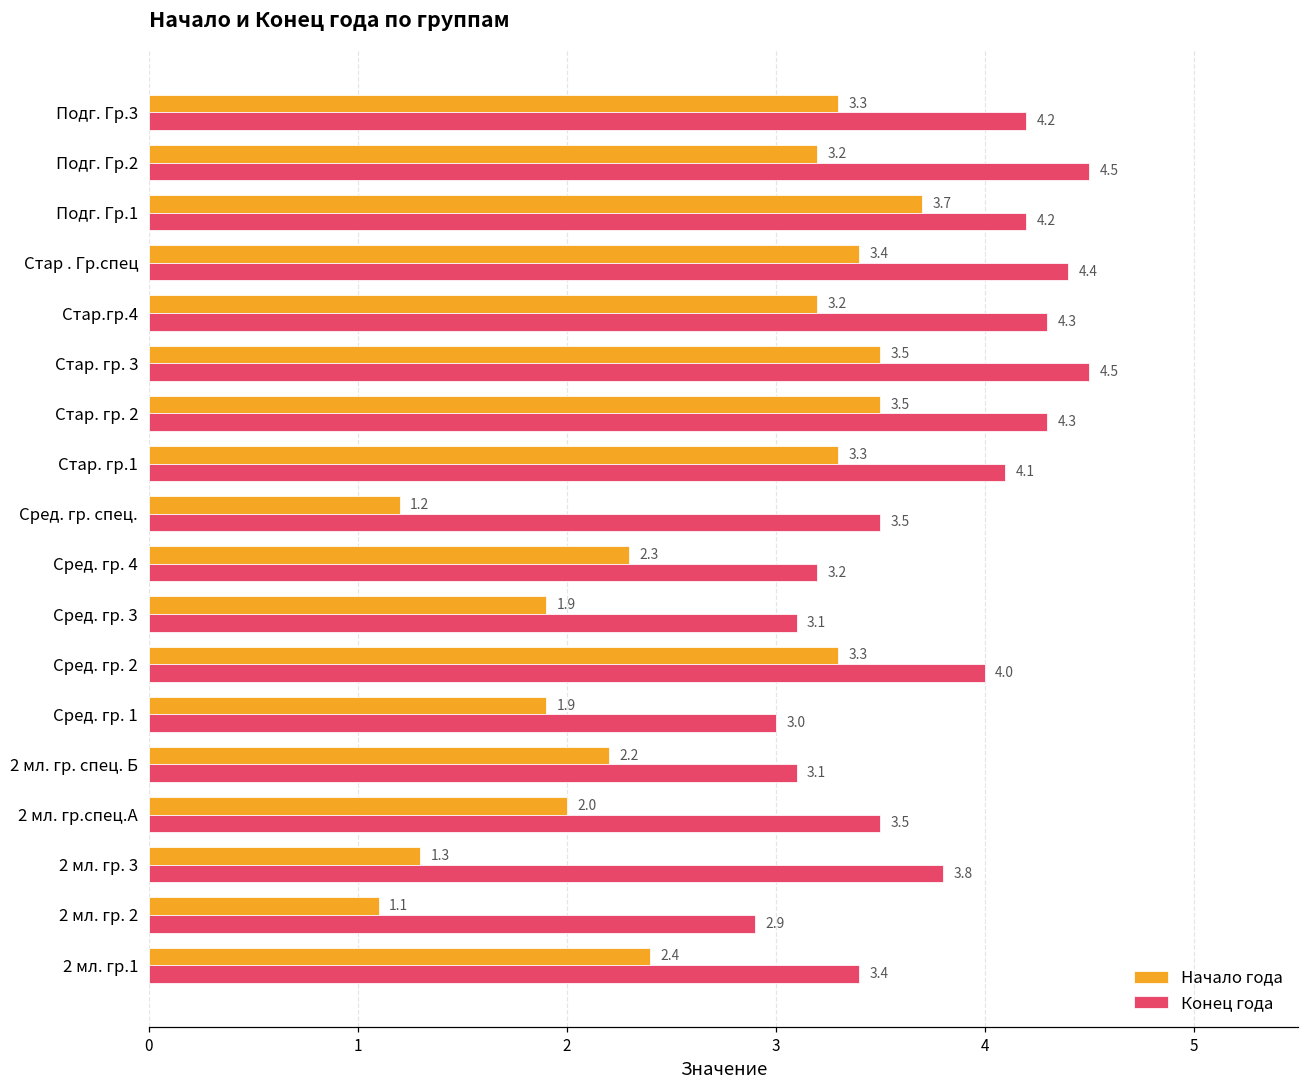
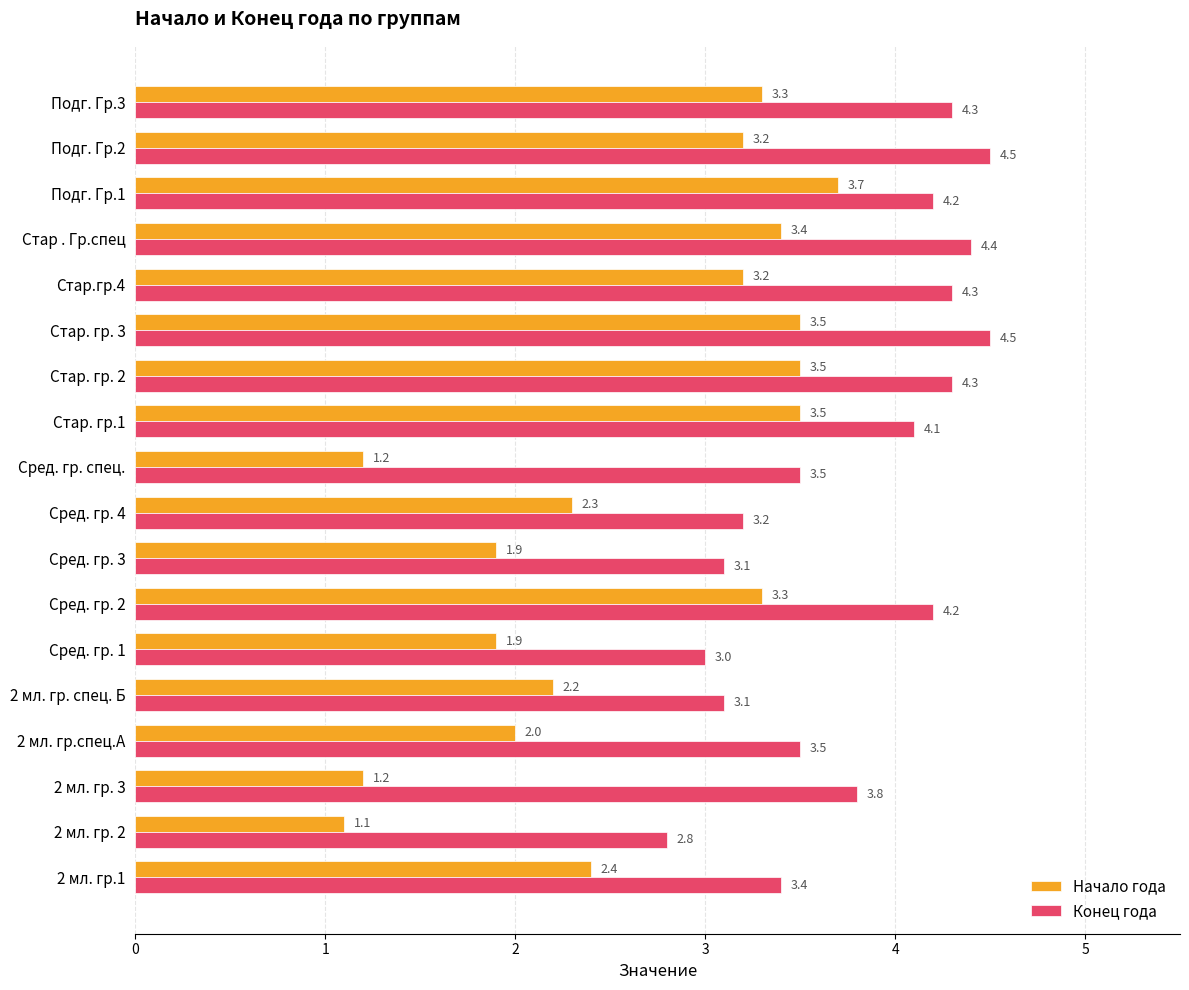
Конец года, Подг. Гр.3: 4.2 -> 4.3
Начало года, Стар. гр.1: 3.3 -> 3.5
Конец года, Сред. гр. 2: 4.0 -> 4.2
Начало года, 2 мл. гр. 3: 1.3 -> 1.2
Конец года, 2 мл. гр. 2: 2.9 -> 2.8
